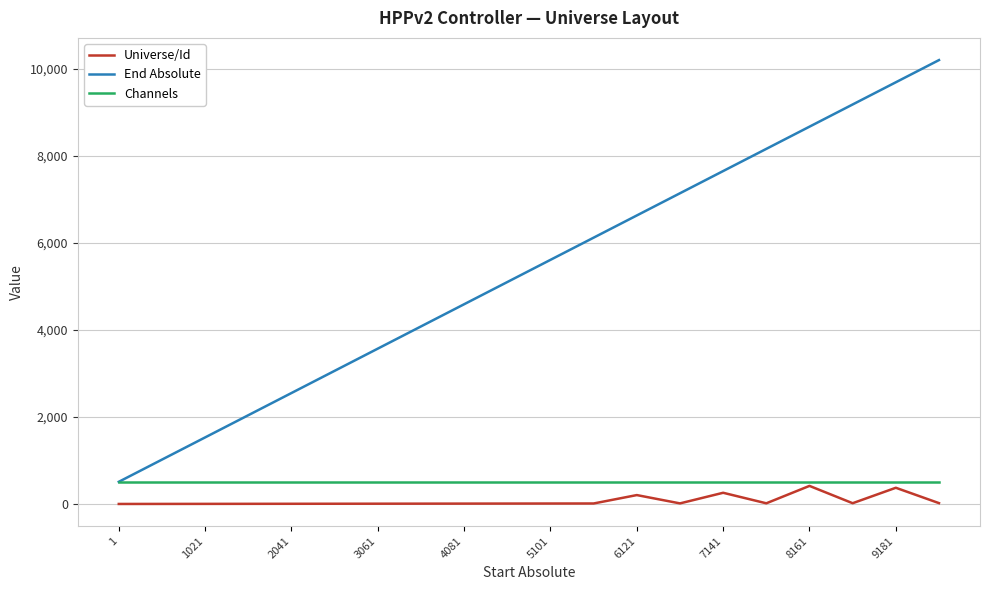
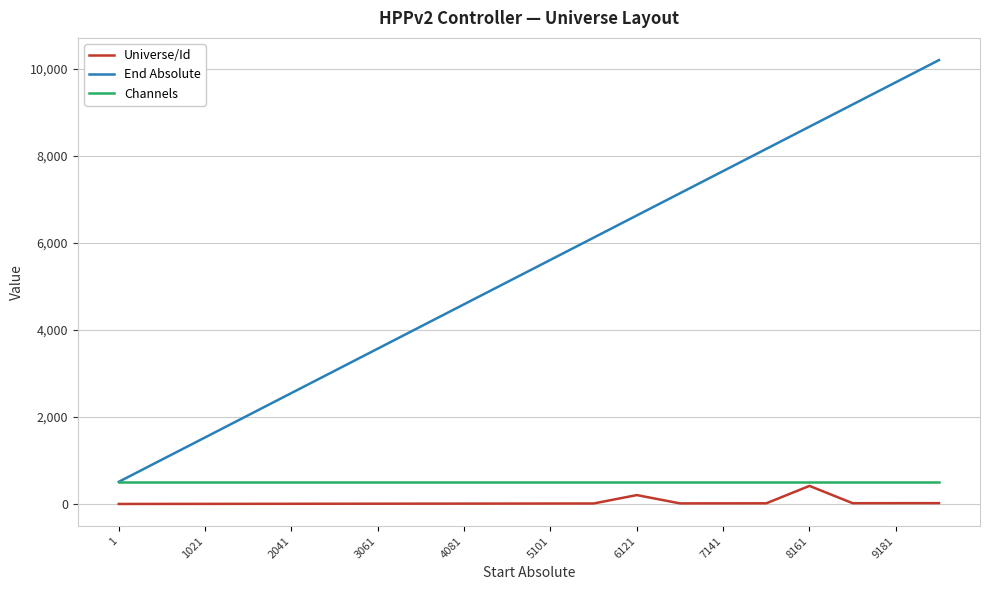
Universe/Id, 7141: 300 -> 0
Universe/Id, 9181: 400 -> 0
